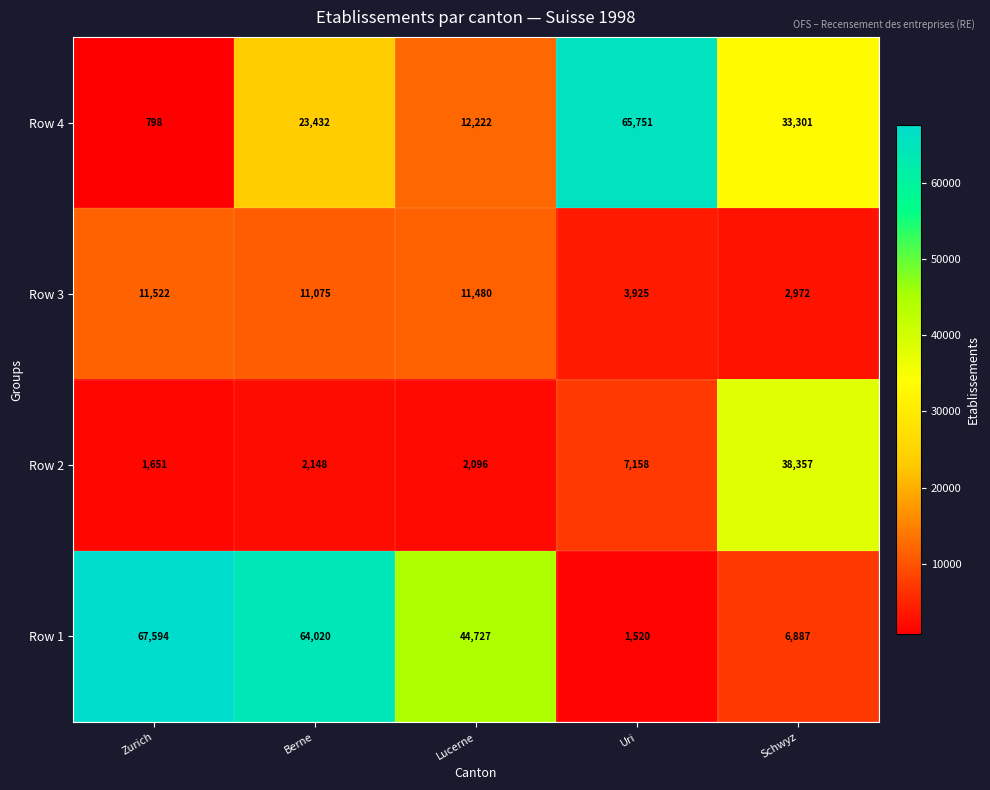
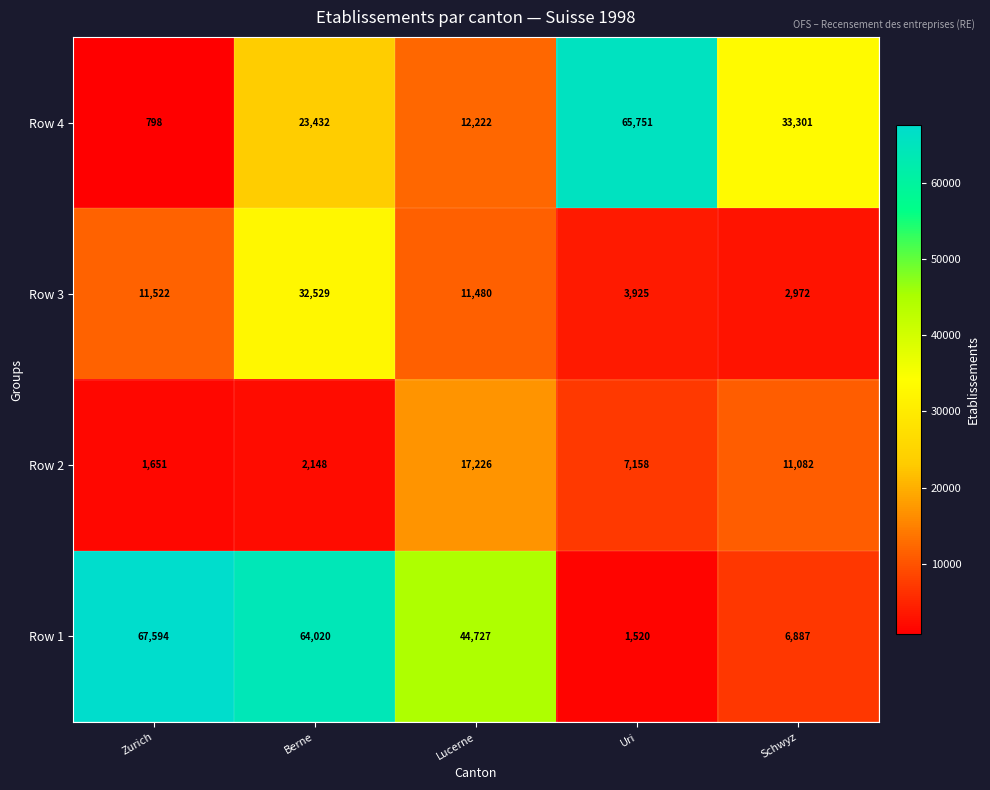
Row 3, Berne: 11,075 -> 32,529
Row 2, Lucerne: 2,096 -> 17,226
Row 2, Schwyz: 38,357 -> 11,082
